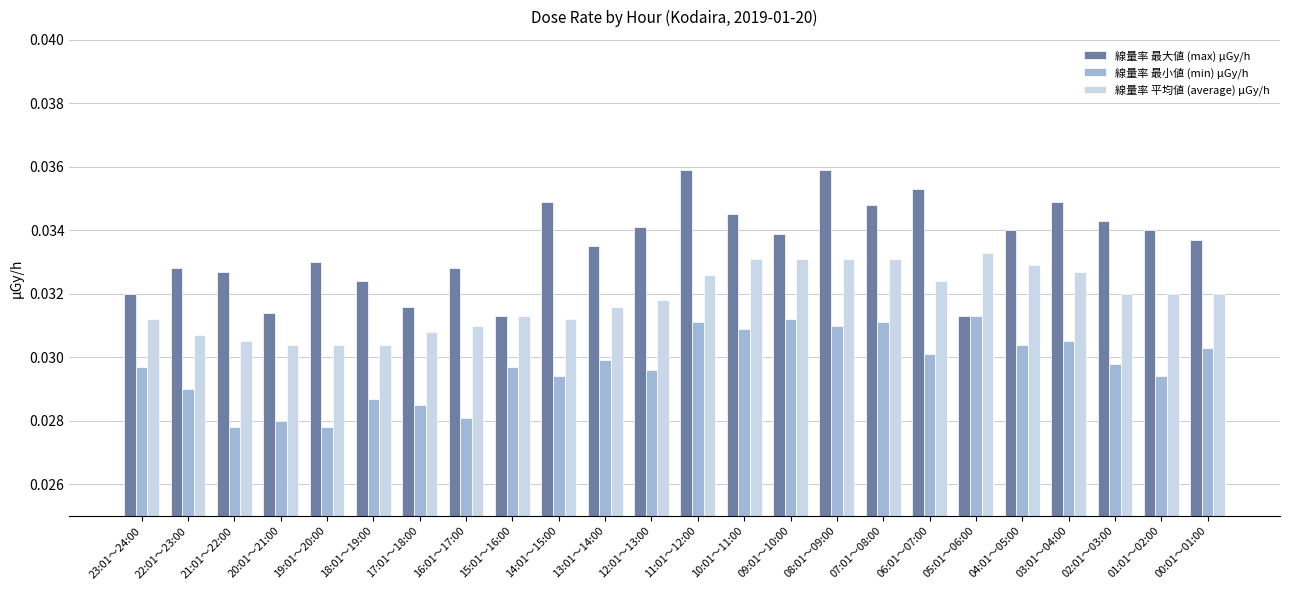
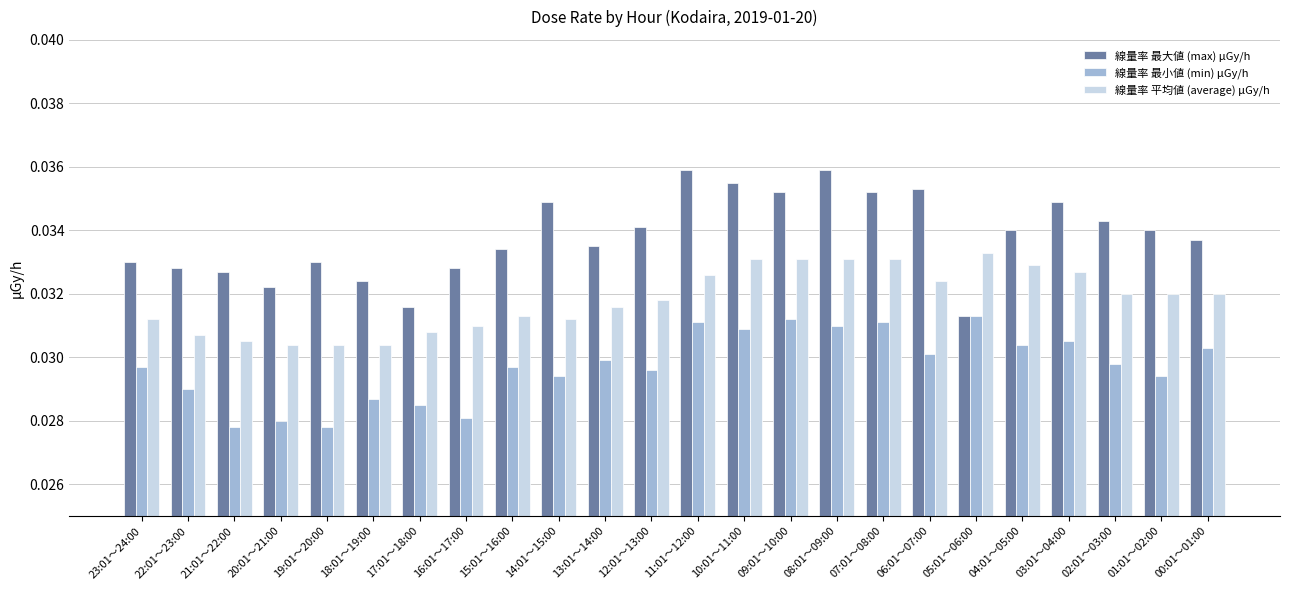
線量率 最大値 (max) μGy/h, 23:01～24:00: 0.032 -> 0.033
線量率 最大値 (max) μGy/h, 20:01～21:00: 0.0314 -> 0.0322
線量率 最大値 (max) μGy/h, 15:01～16:00: 0.0313 -> 0.0334
線量率 最大値 (max) μGy/h, 10:01～11:00: 0.0345 -> 0.0355
線量率 最大値 (max) μGy/h, 09:01～10:00: 0.0339 -> 0.0352
線量率 最大値 (max) μGy/h, 07:01～08:00: 0.0348 -> 0.0352
